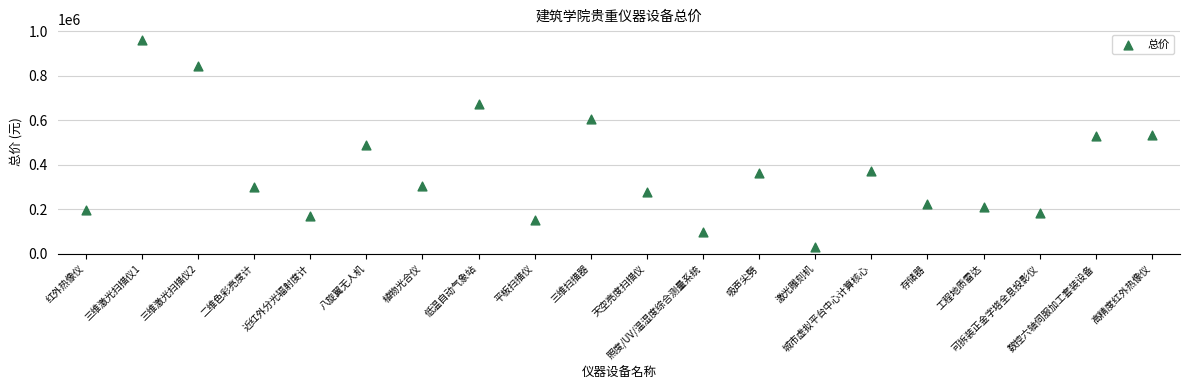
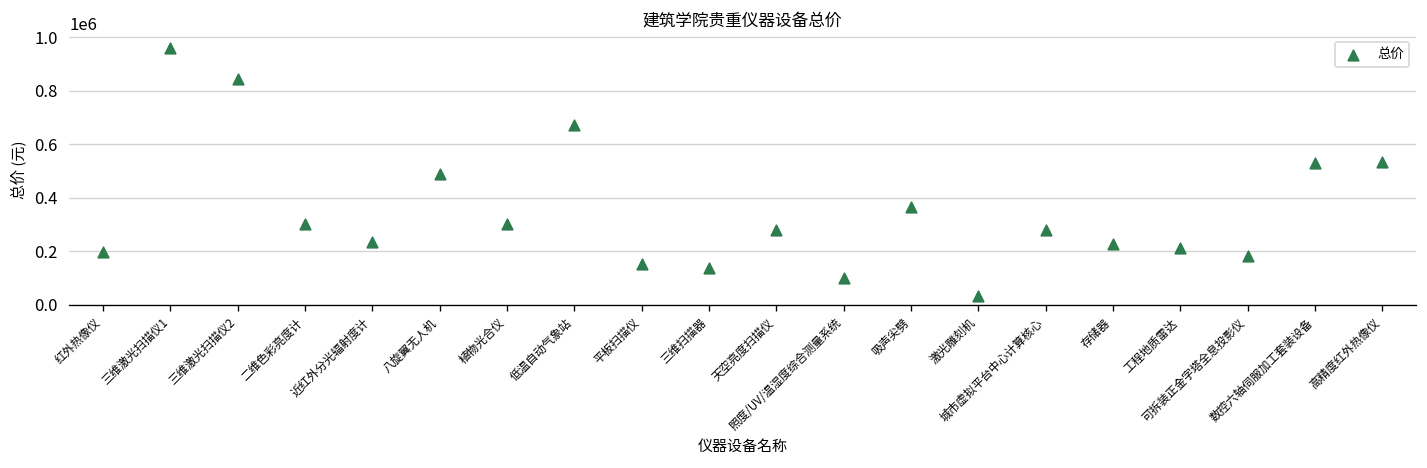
近红外分光辐射度计: 170000 -> 230000
三维扫描器: 600000 -> 140000
城市虚拟平台中心计算核心: 370000 -> 280000
